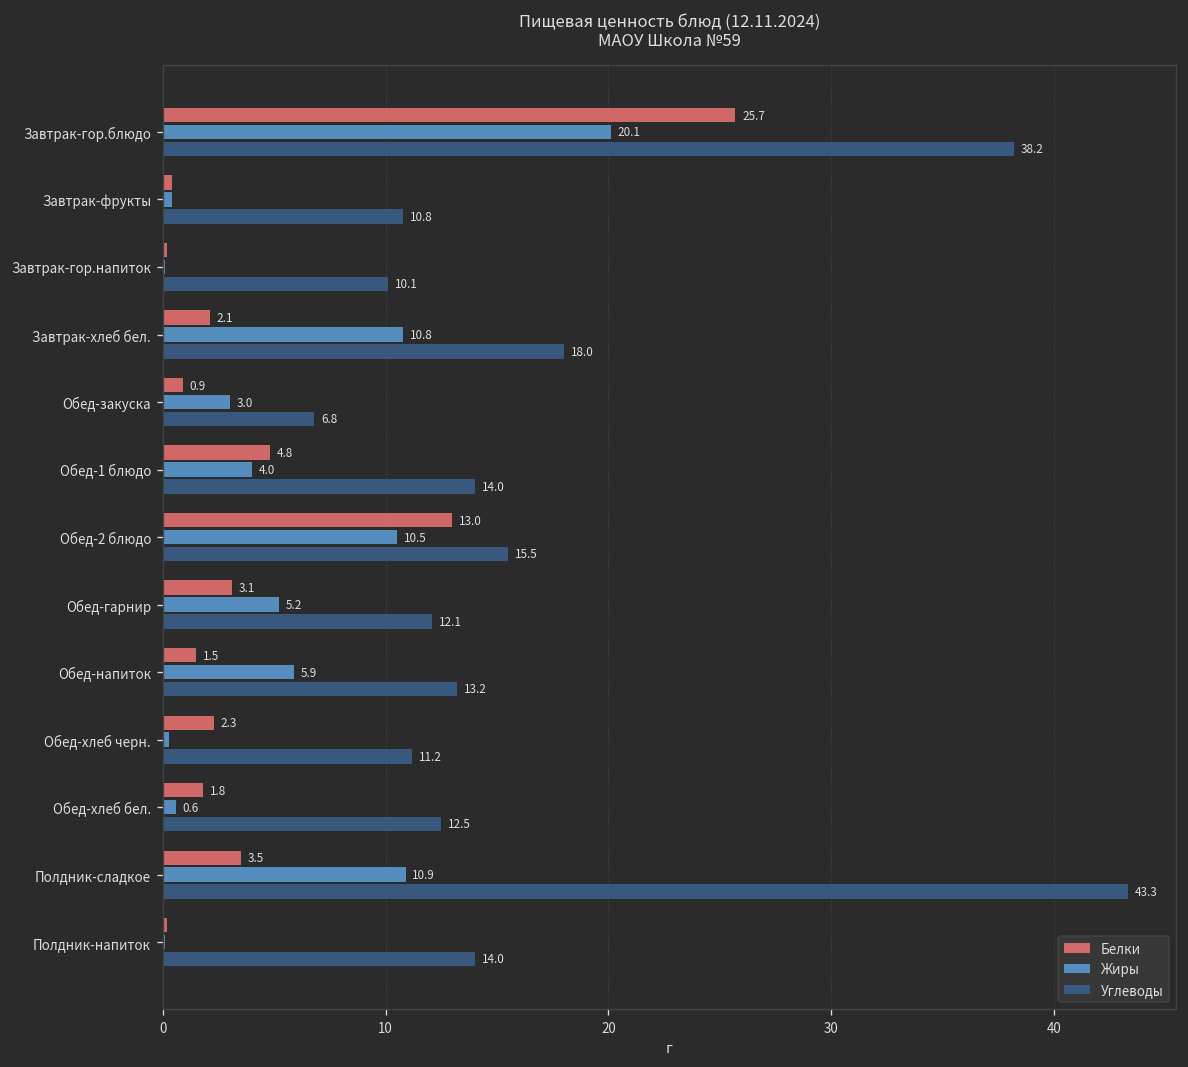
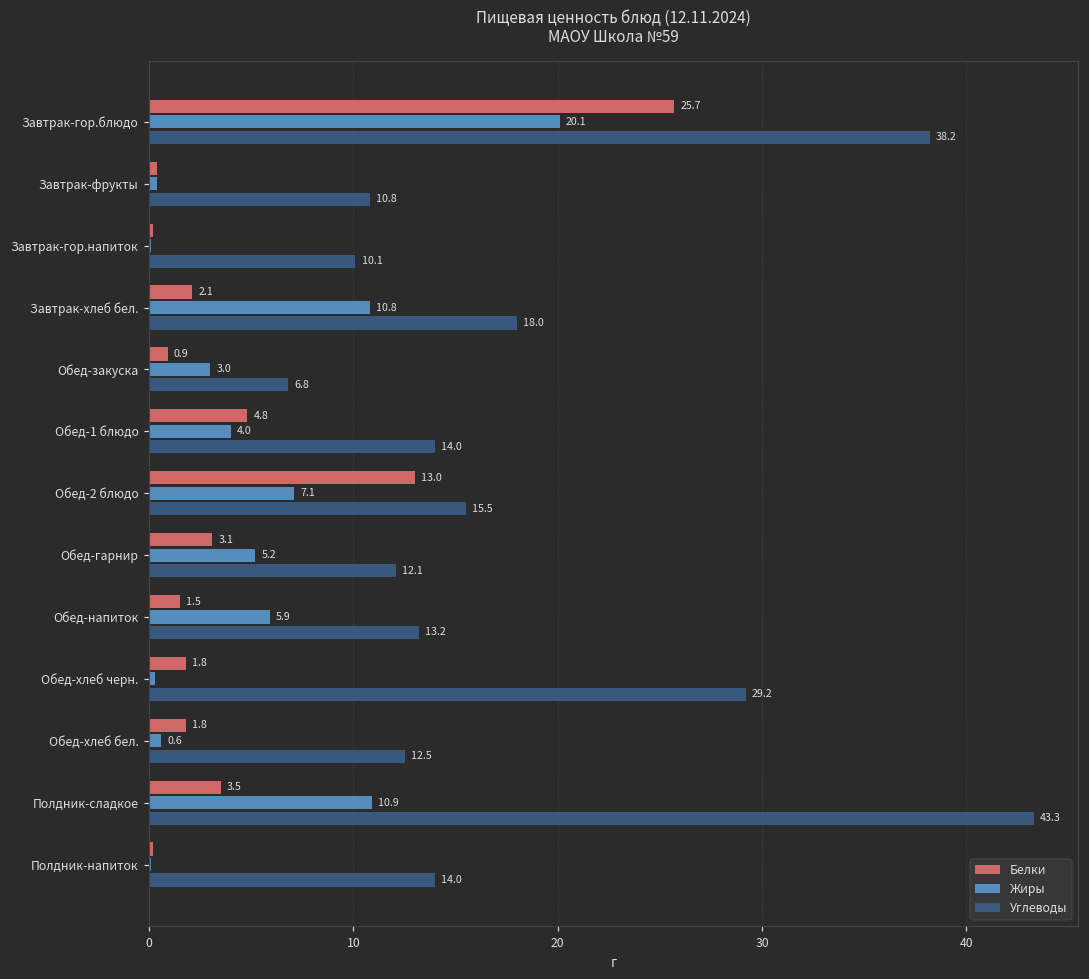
Жиры, Обед-2 блюдо: 10.5 -> 7.1
Белки, Обед-хлеб черн.: 2.3 -> 1.8
Углеводы, Обед-хлеб черн.: 11.2 -> 29.2
